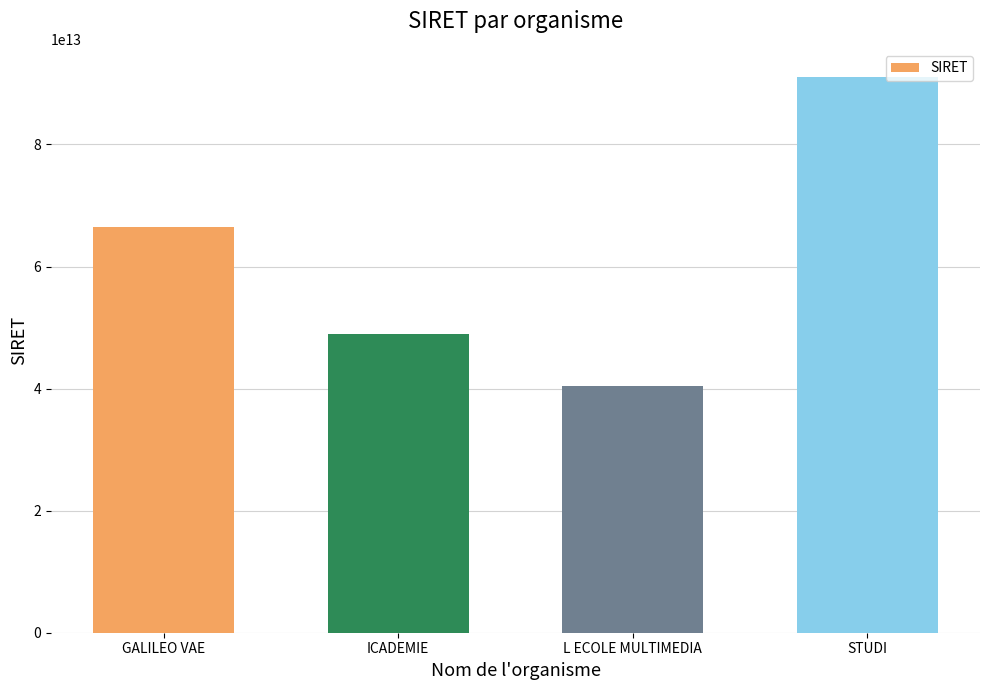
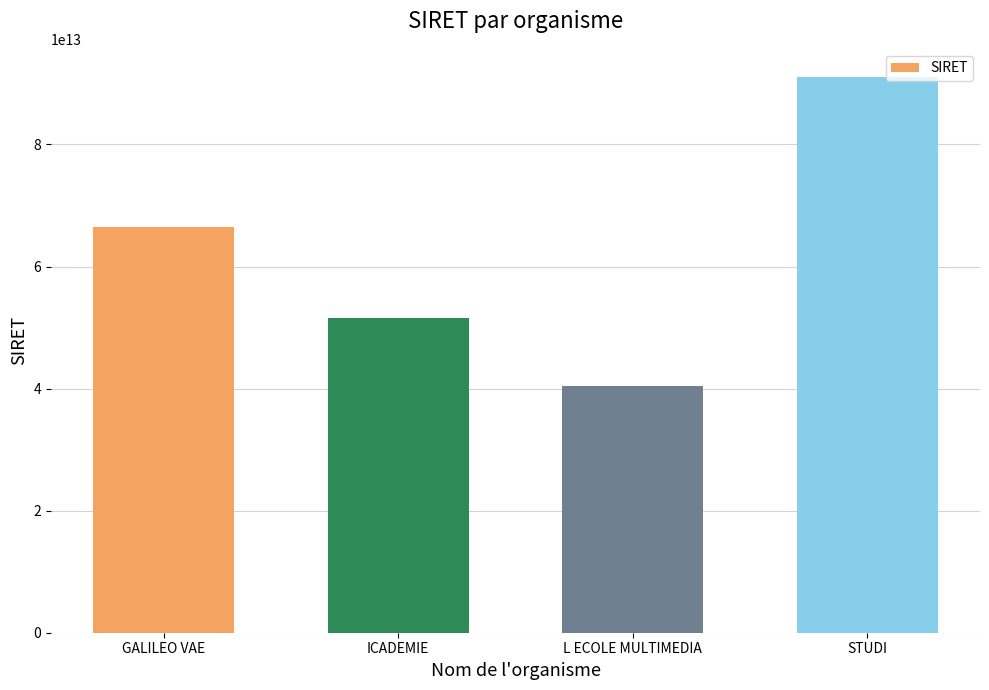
ICADEMIE: 49000000000000 -> 52000000000000
